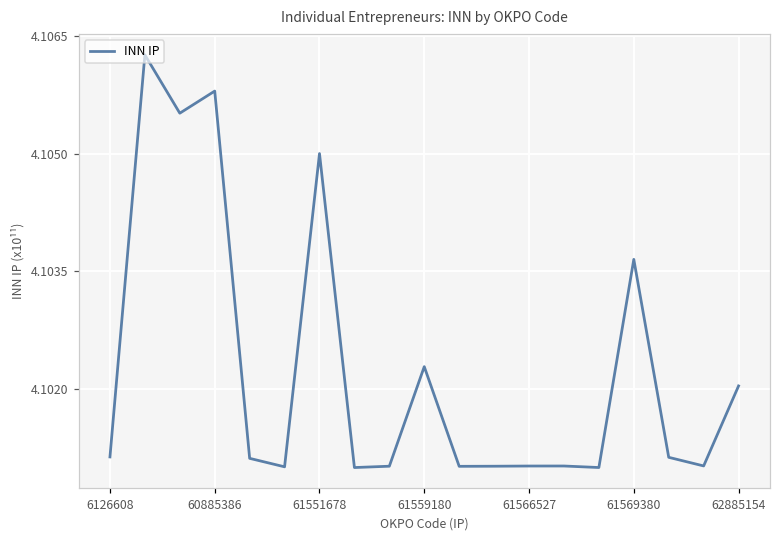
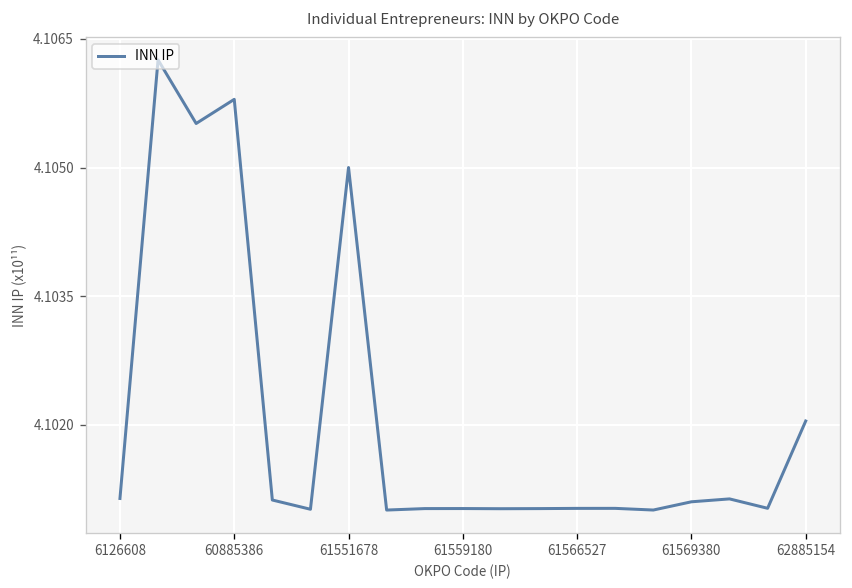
61559180: 4.1023 -> 4.1010
61569380: 4.1037 -> 4.1011
